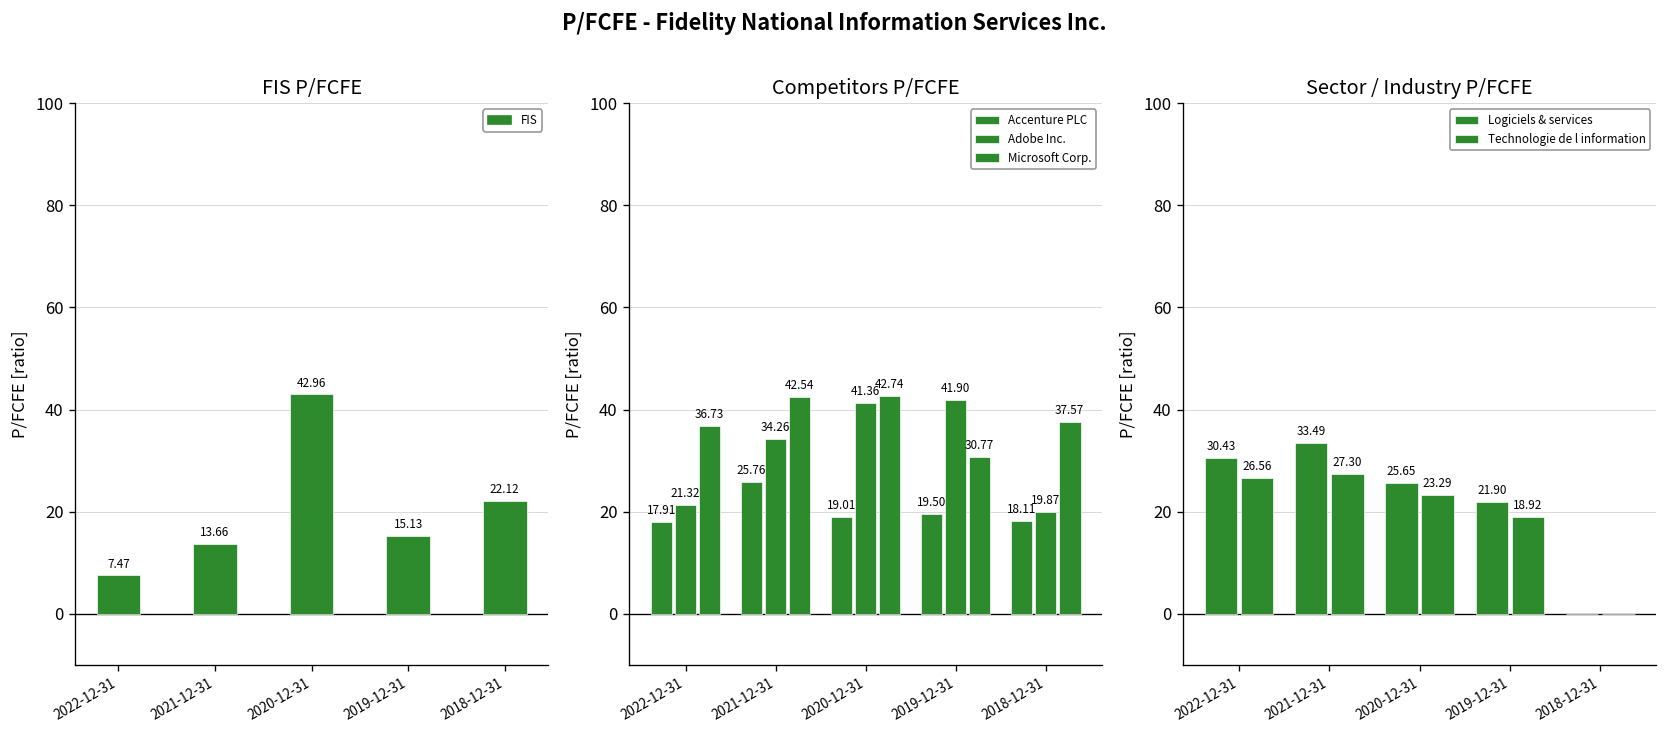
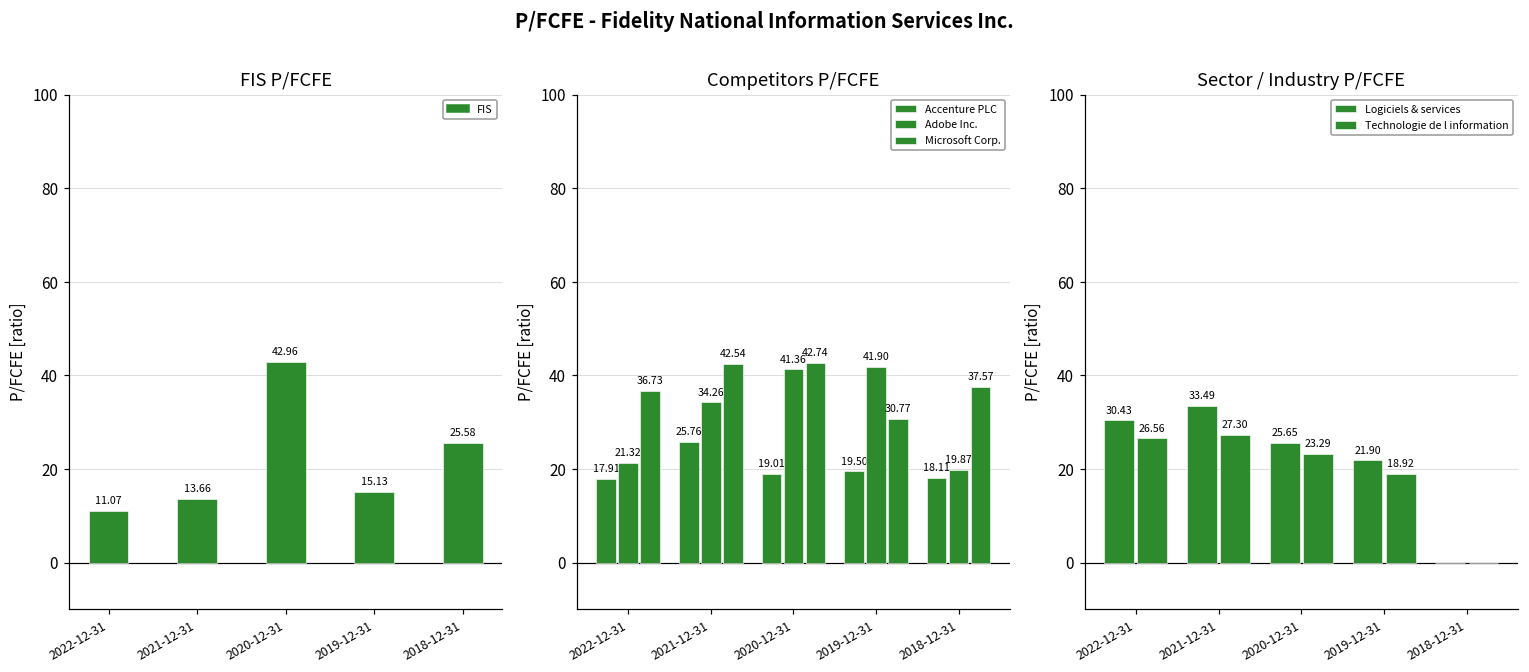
FIS P/FCFE, 2022-12-31: 7.47 -> 11.07
FIS P/FCFE, 2018-12-31: 22.12 -> 25.58
